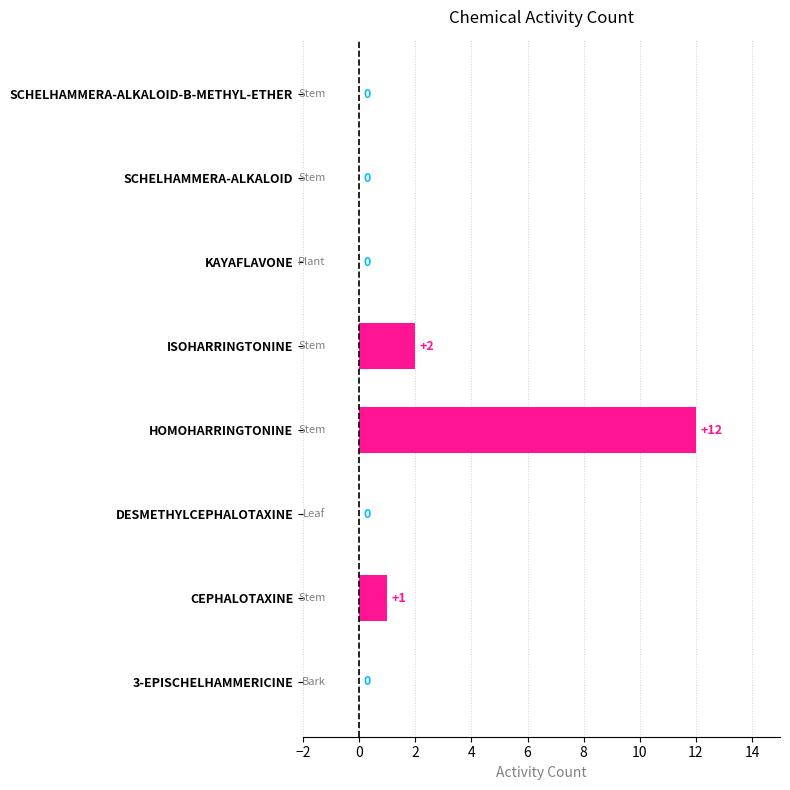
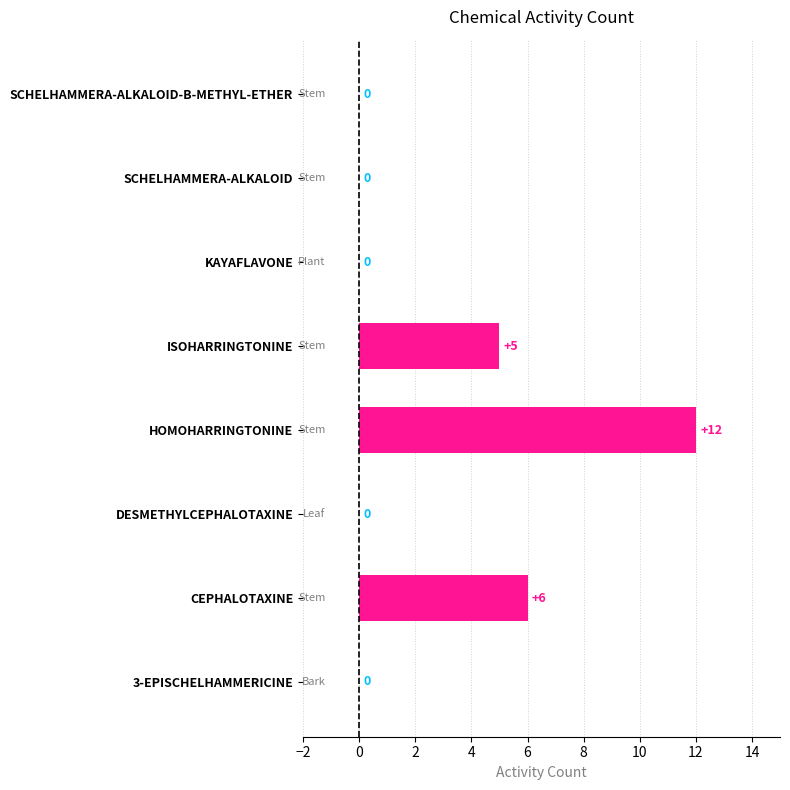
ISOHARRINGTONINE: +2 -> +5
CEPHALOTAXINE: +1 -> +6
